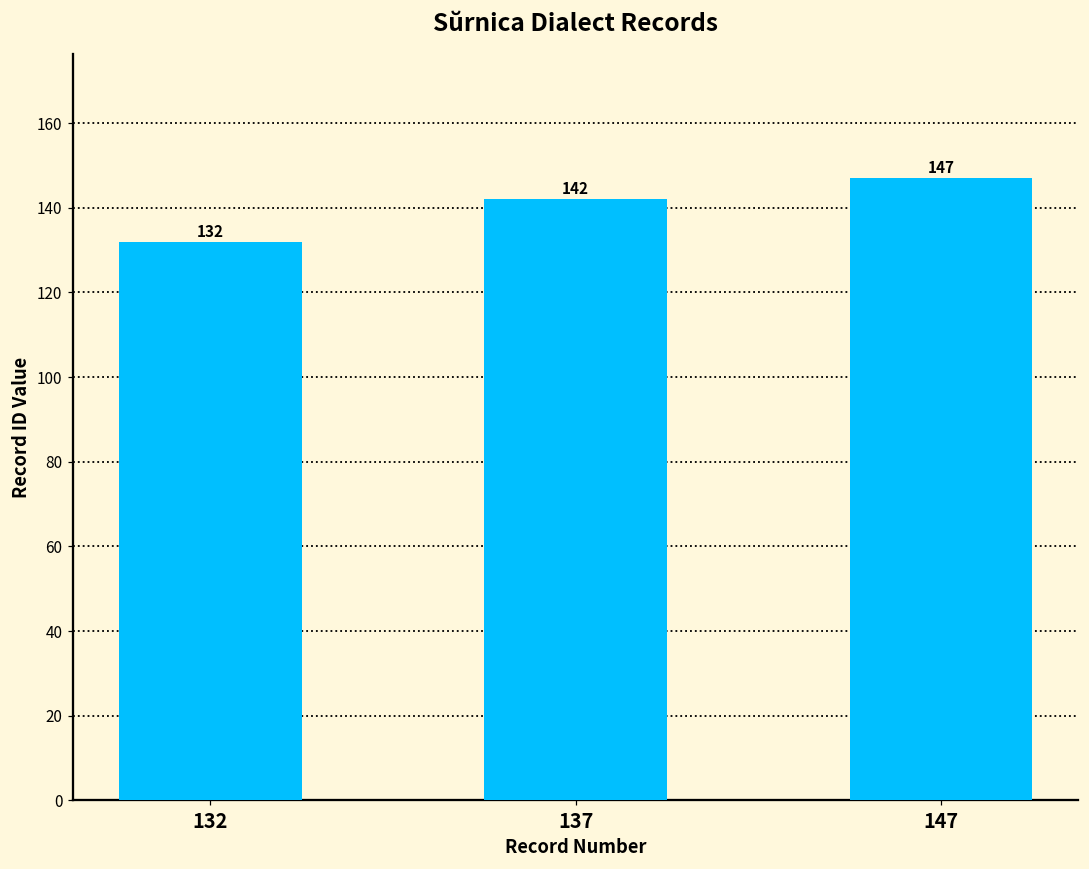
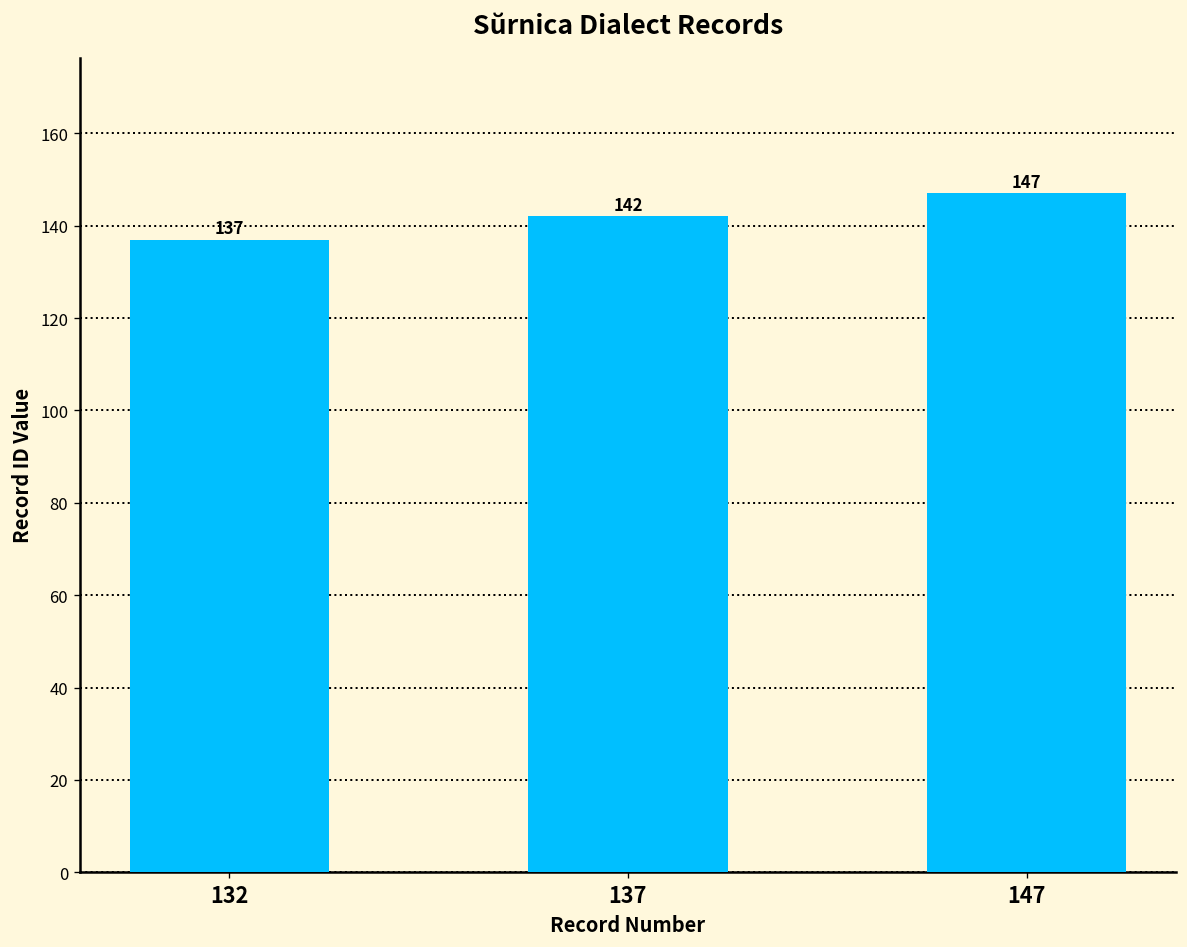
132: 132 -> 137
